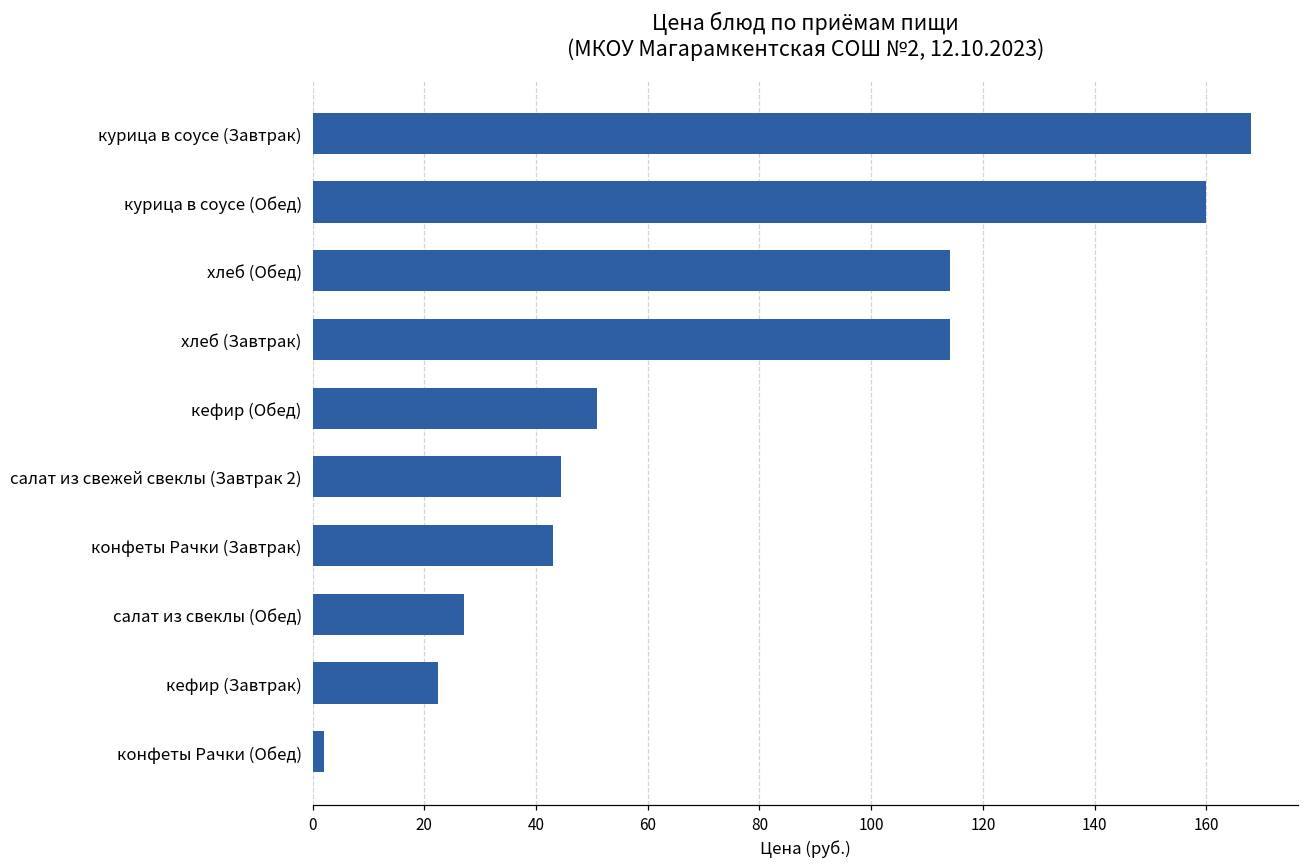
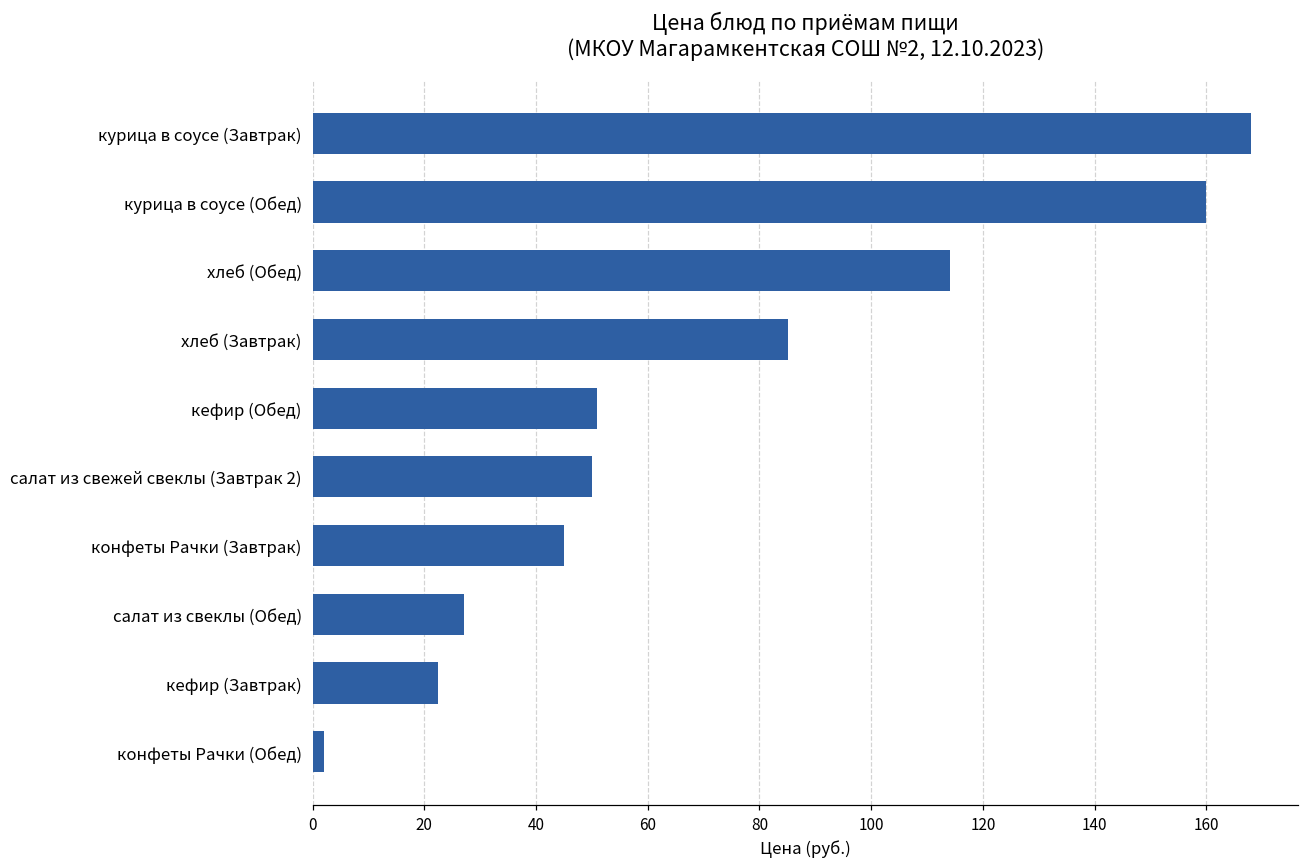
хлеб (Завтрак): 114 -> 85
салат из свежей свеклы (Завтрак 2): 45 -> 50
конфеты Рачки (Завтрак): 43 -> 45
